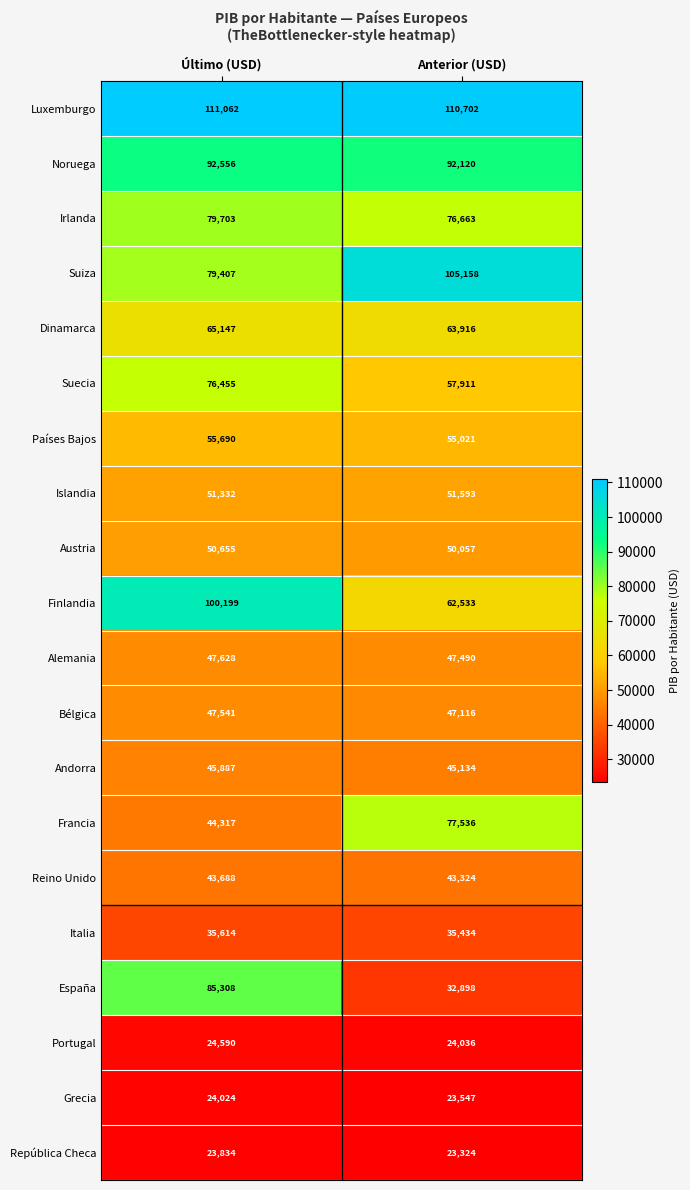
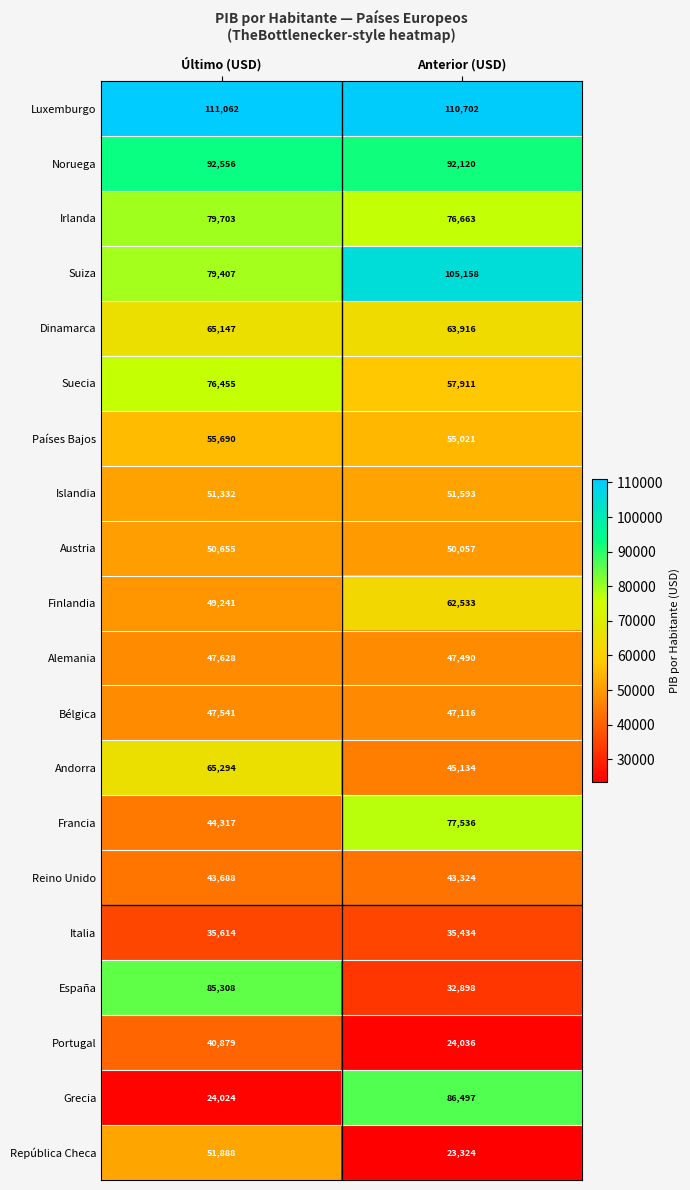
Finlandia, Último (USD): 100,199 -> 49,241
Andorra, Último (USD): 45,887 -> 65,294
Portugal, Último (USD): 24,590 -> 40,879
Grecia, Anterior (USD): 23,547 -> 86,497
República Checa, Último (USD): 23,834 -> 51,888
